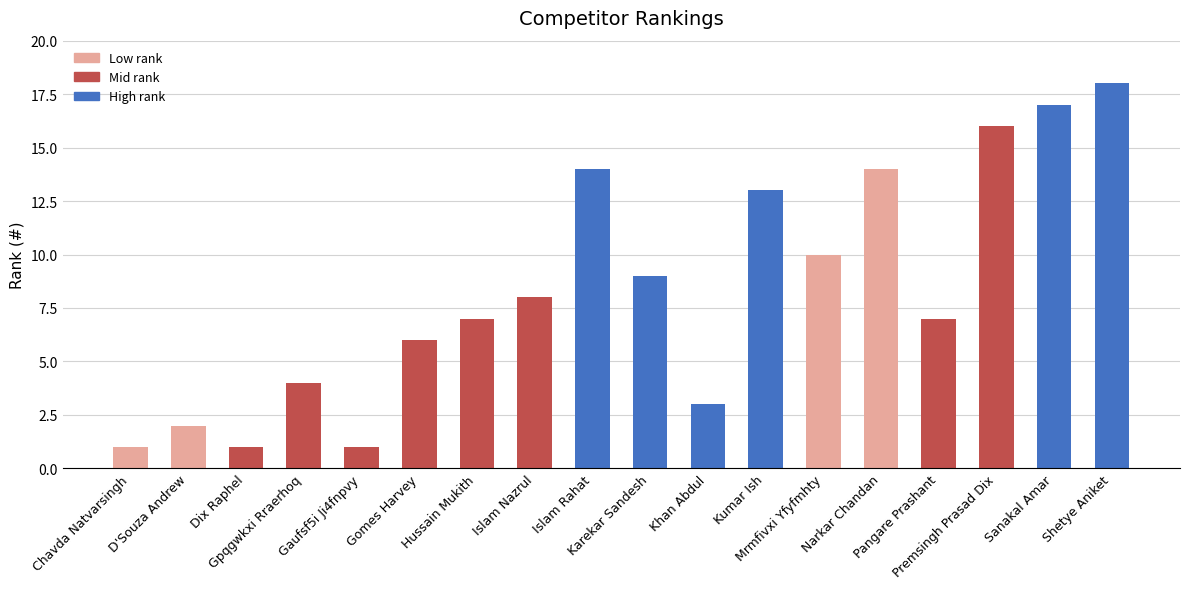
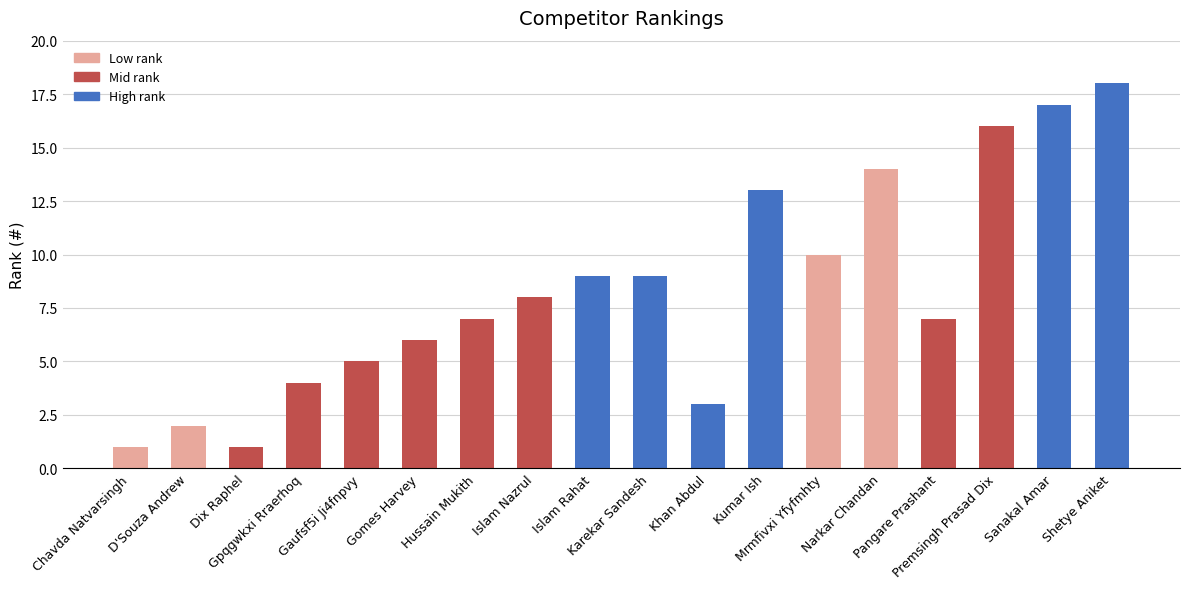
Gaufsf5i Ji4fnpvy: 1 -> 5
Islam Rahat: 14 -> 9
